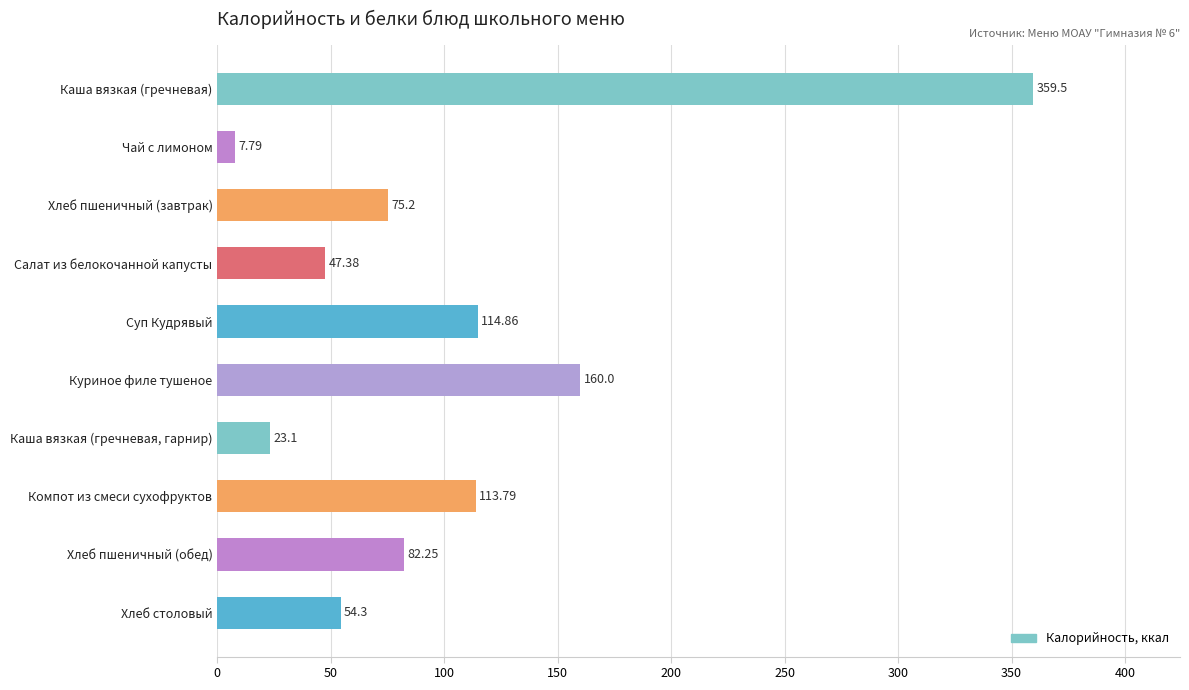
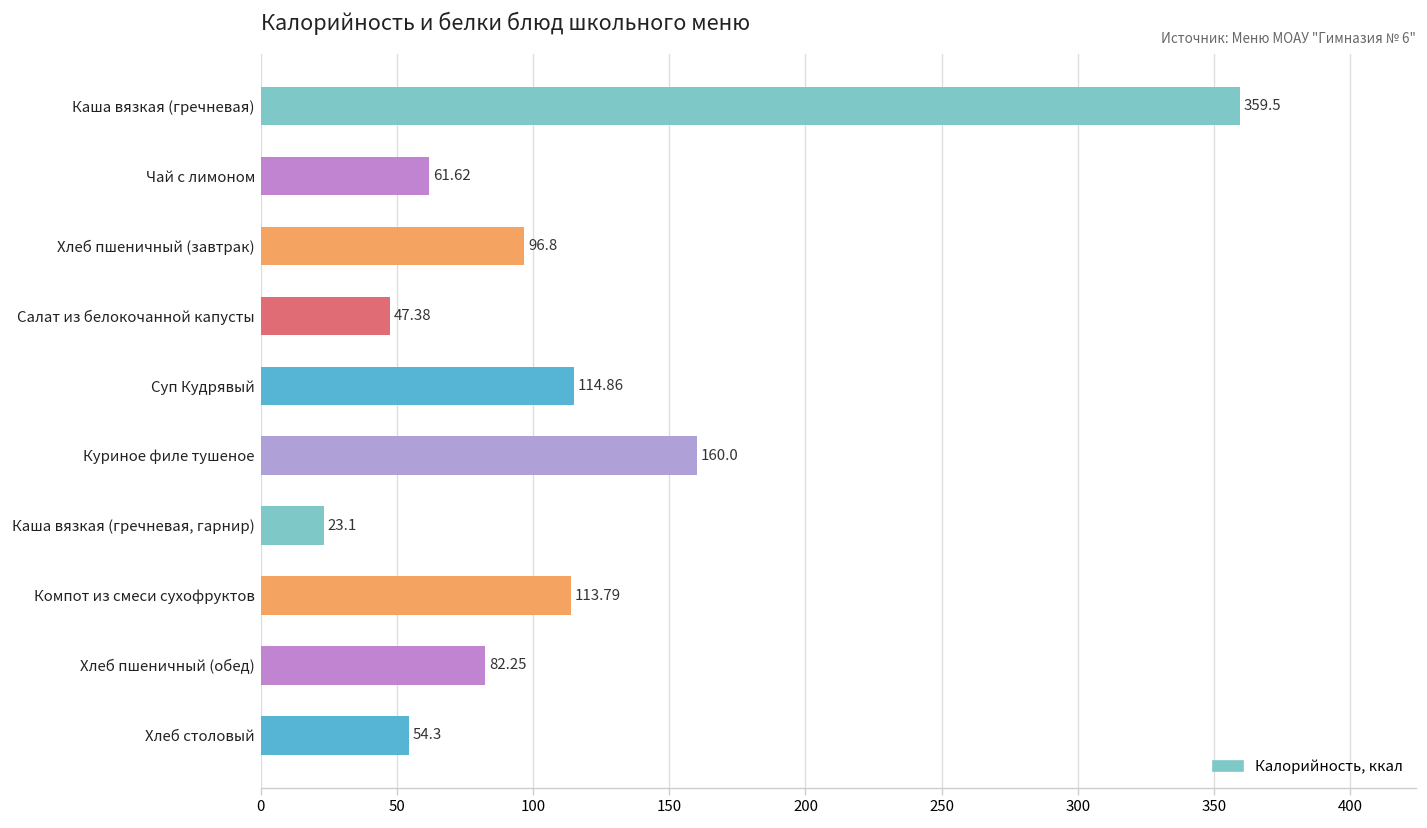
Чай с лимоном: 7.79 -> 61.62
Хлеб пшеничный (завтрак): 75.2 -> 96.8
